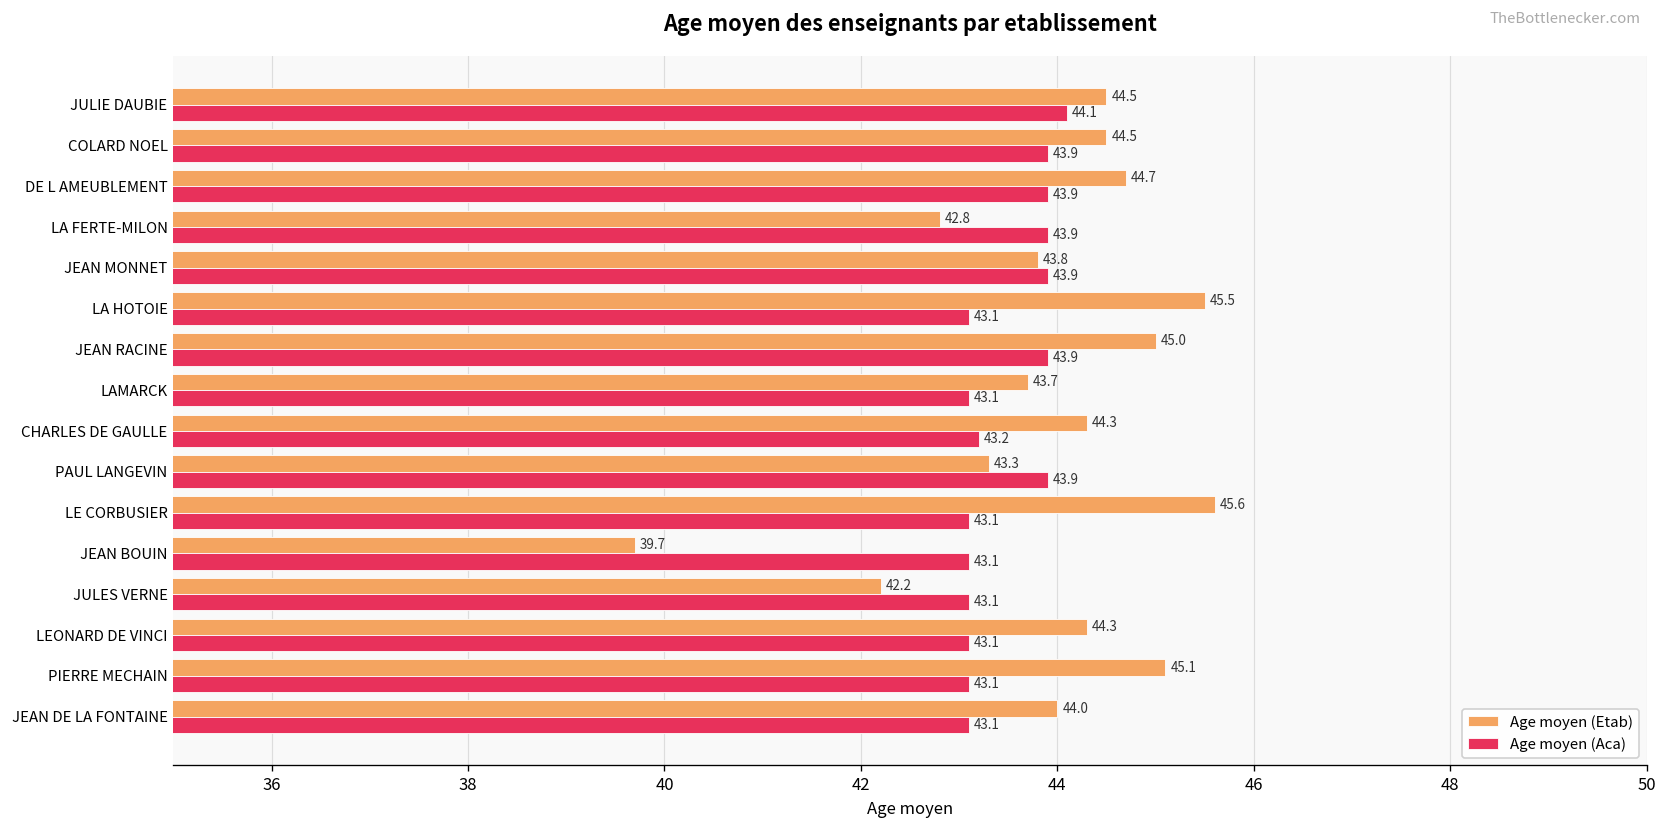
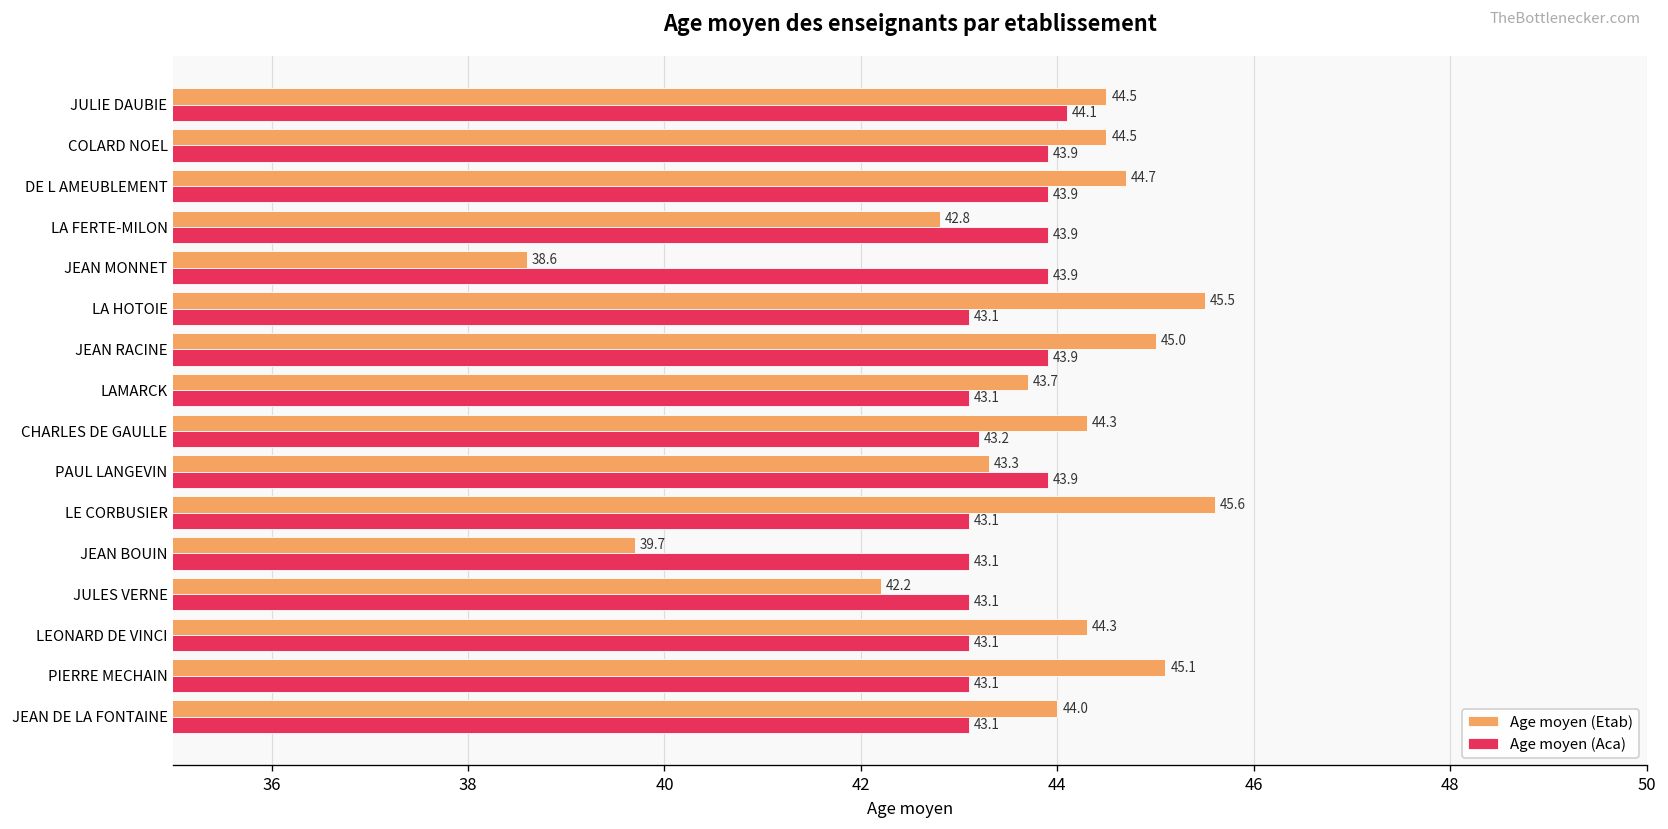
Age moyen (Etab), JEAN MONNET: 43.8 -> 38.6
